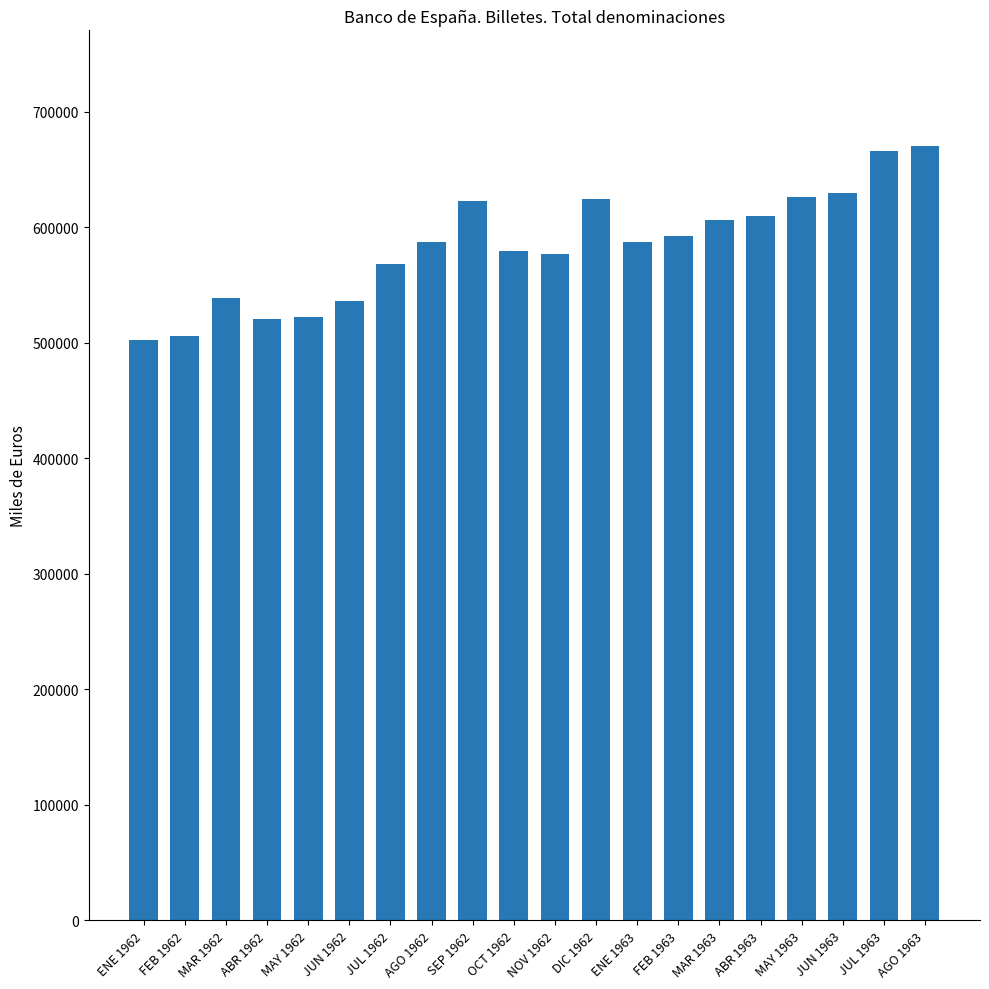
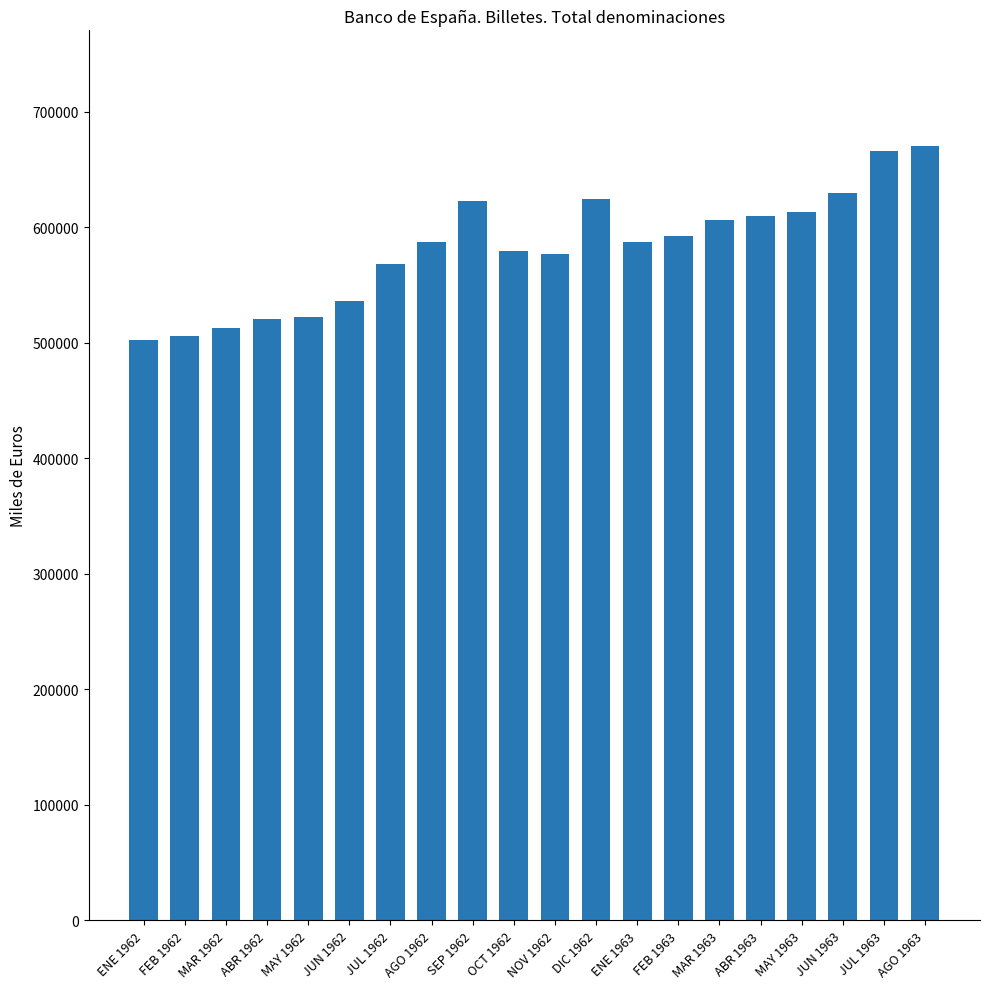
MAR 1962: 538000 -> 512000
MAY 1963: 626000 -> 613000
